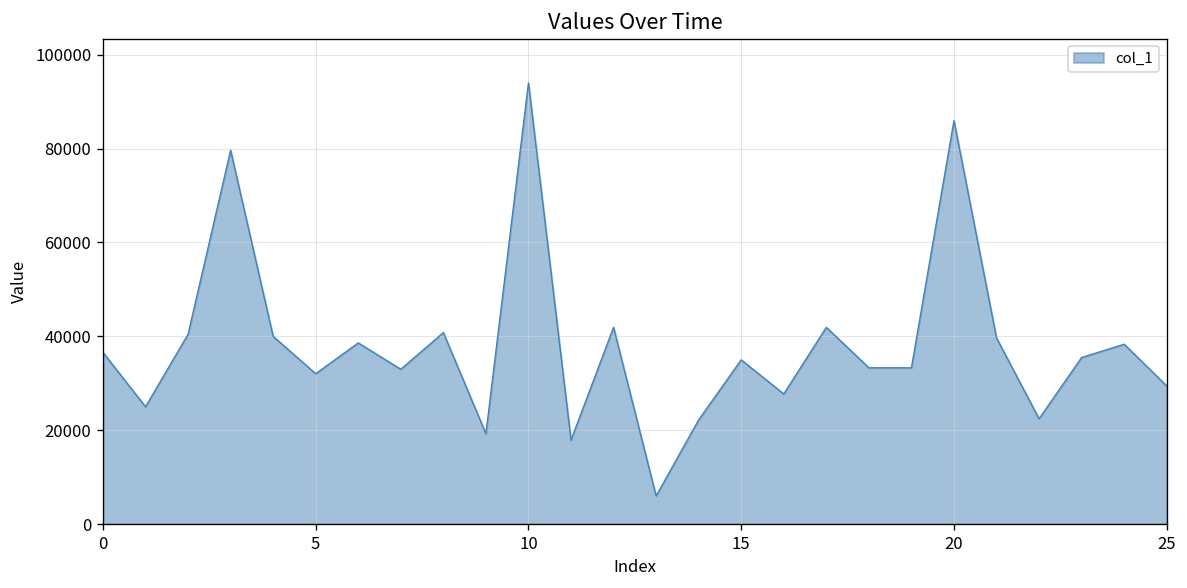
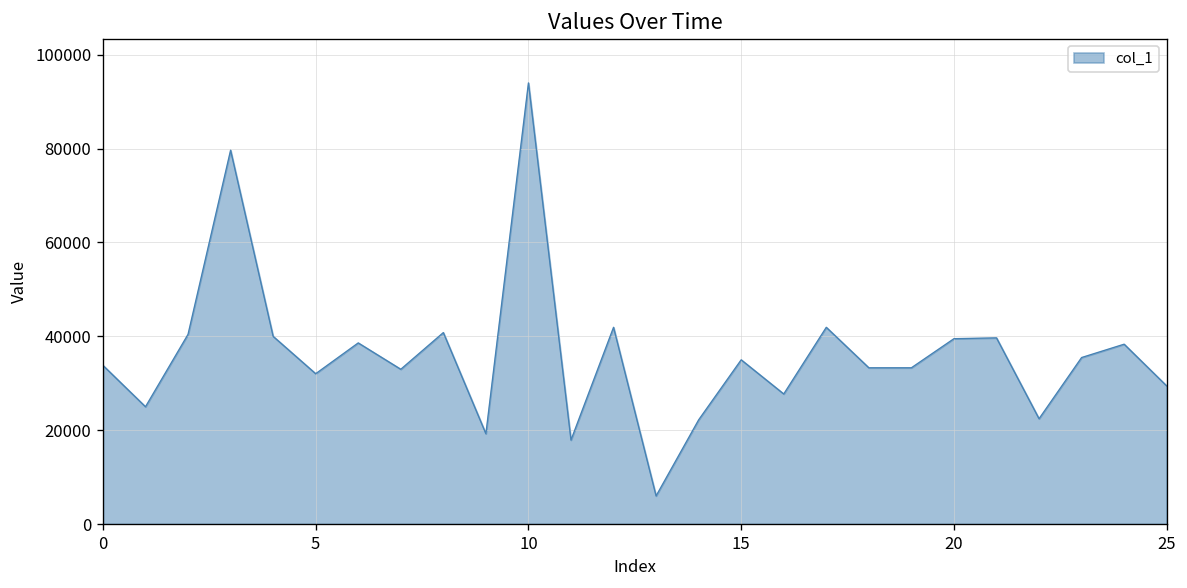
0: 37000 -> 34000
20: 86000 -> 40000
